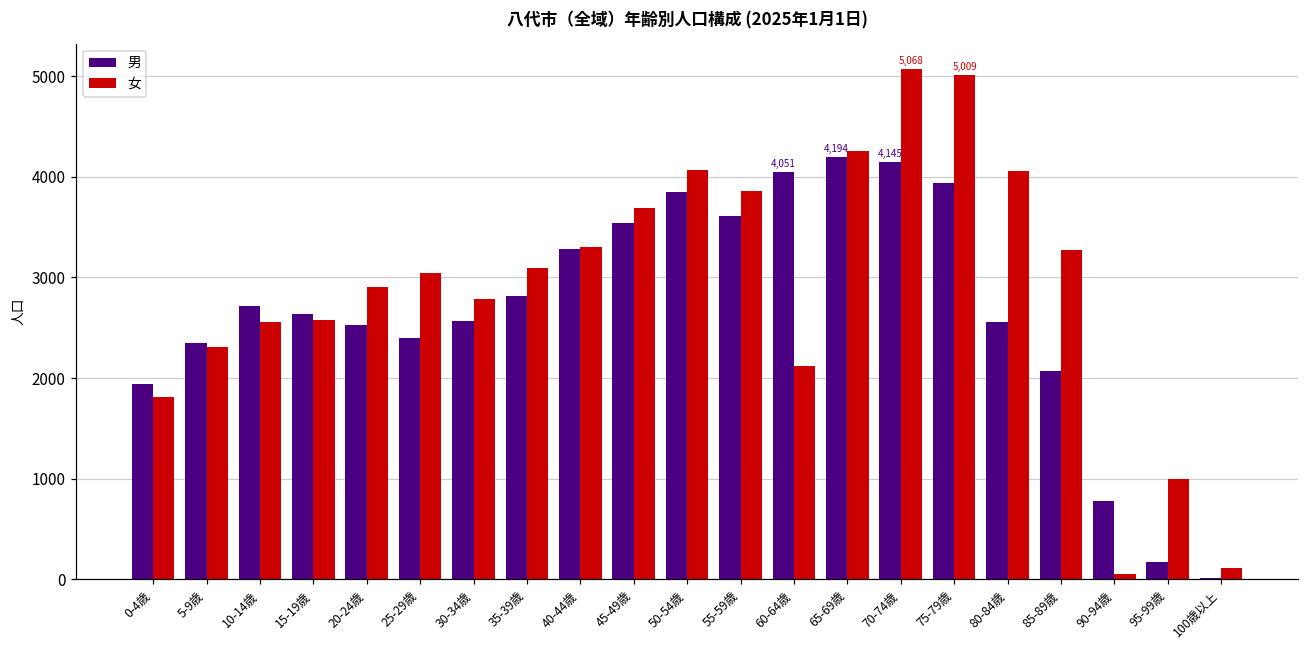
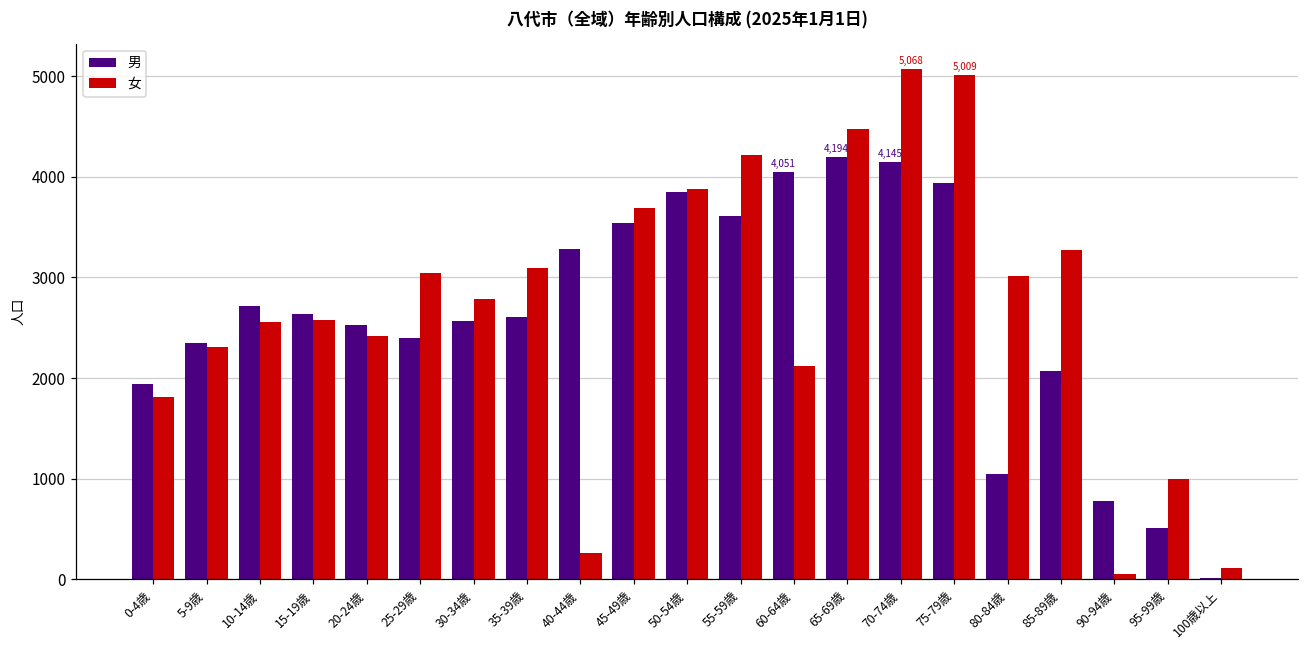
女, 20-24歳: 2900 -> 2400
男, 35-39歳: 2800 -> 2600
女, 40-44歳: 3300 -> 300
女, 50-54歳: 4100 -> 3900
女, 55-59歳: 3900 -> 4200
女, 65-69歳: 4300 -> 4500
男, 80-84歳: 2600 -> 1000
女, 80-84歳: 4100 -> 3000
男, 95-99歳: 200 -> 500
